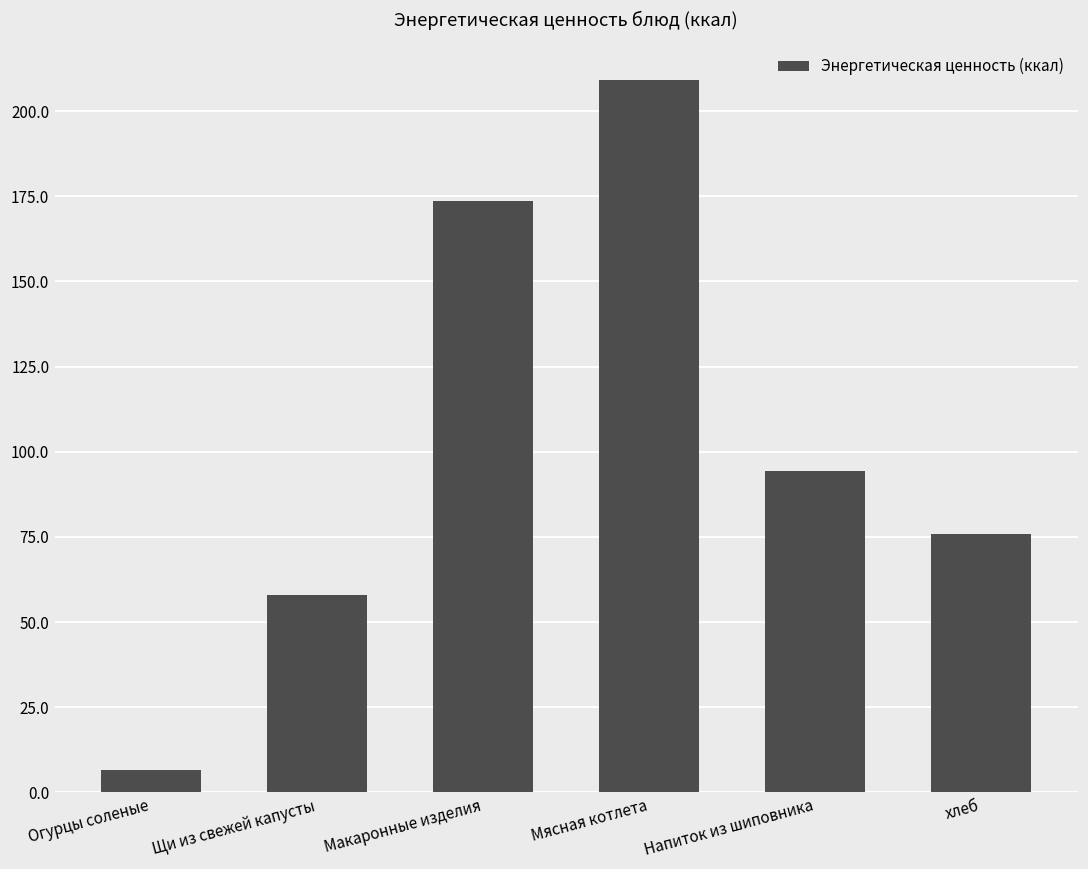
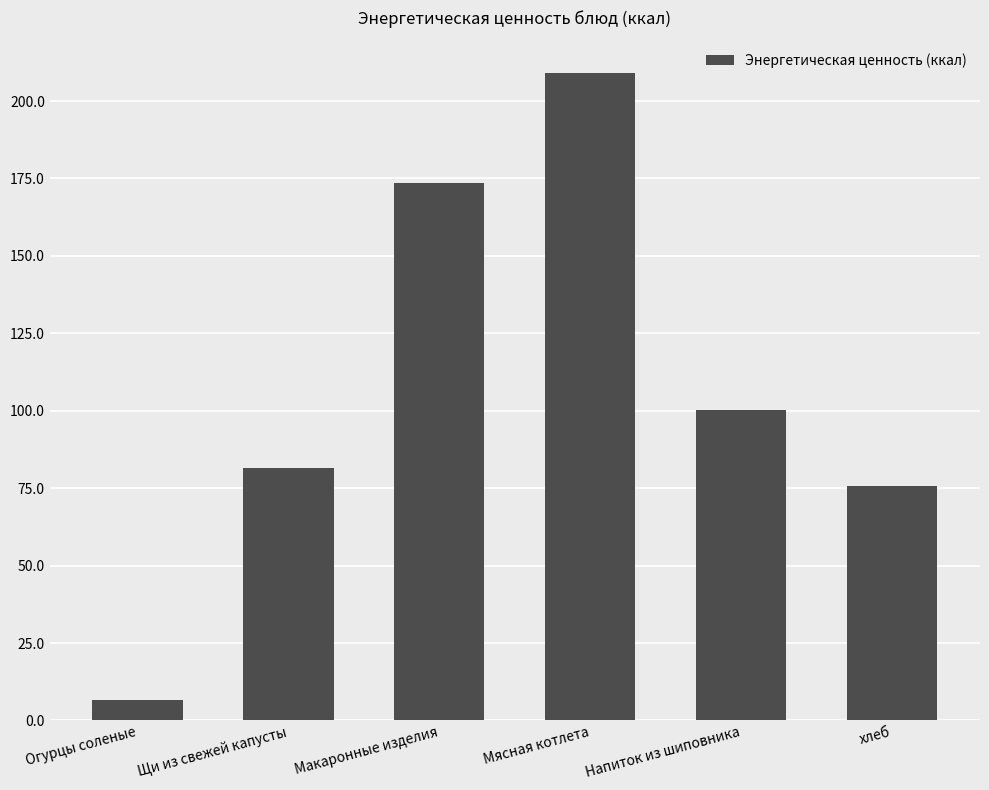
Щи из свежей капусты: 58 -> 81
Напиток из шиповника: 95 -> 100
